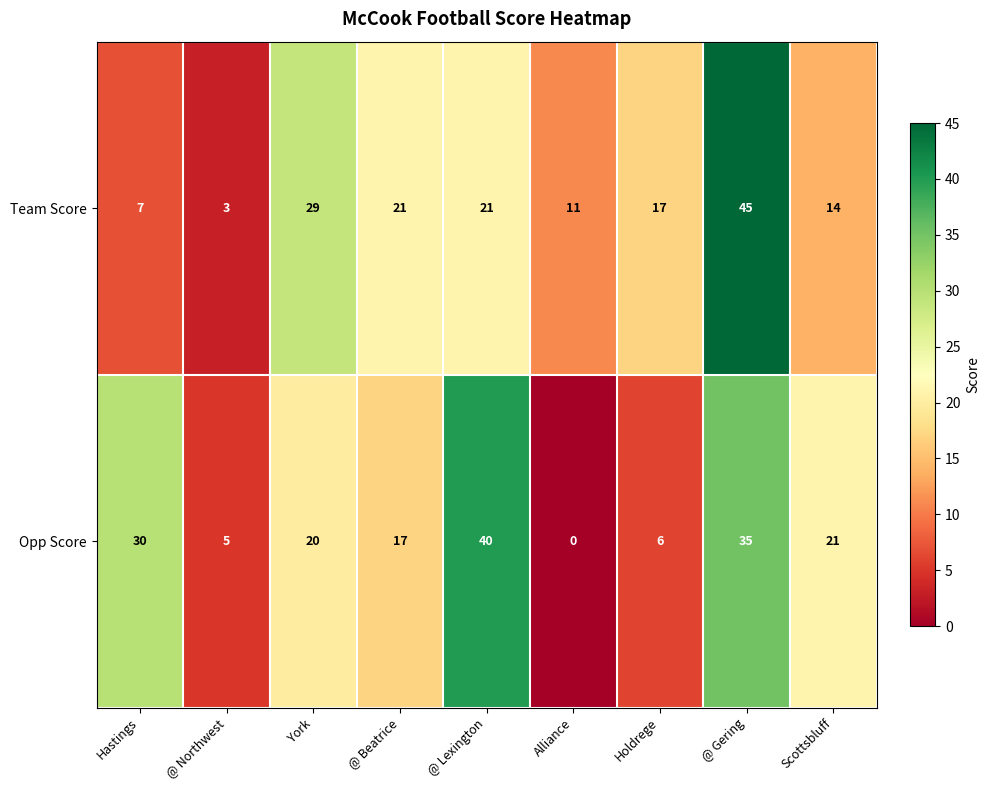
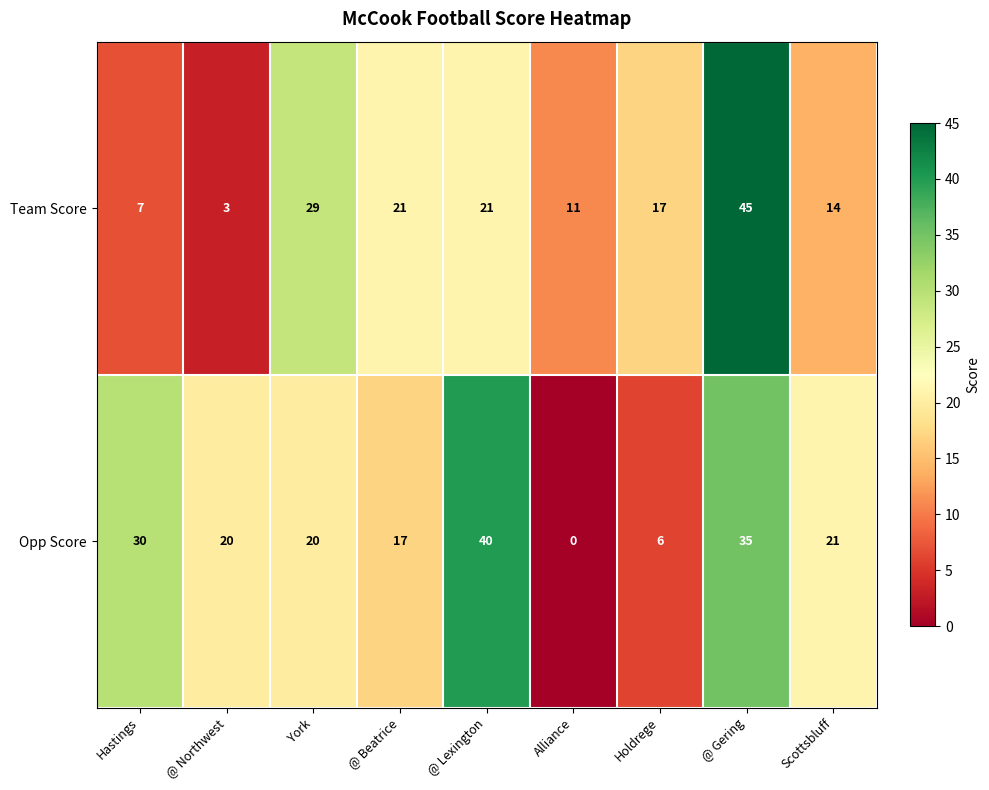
Opp Score, @ Northwest: 5 -> 20
